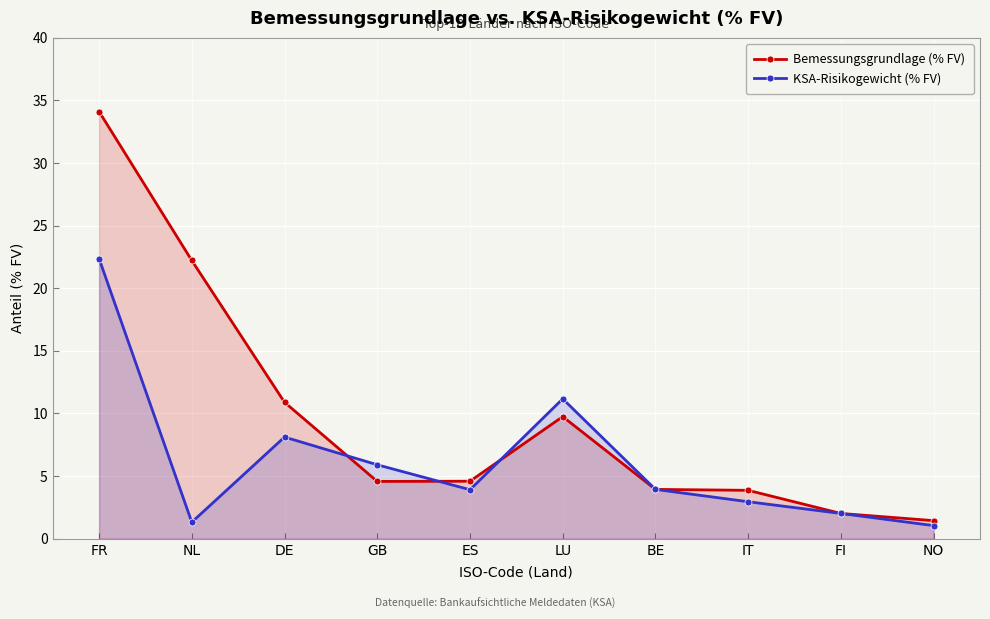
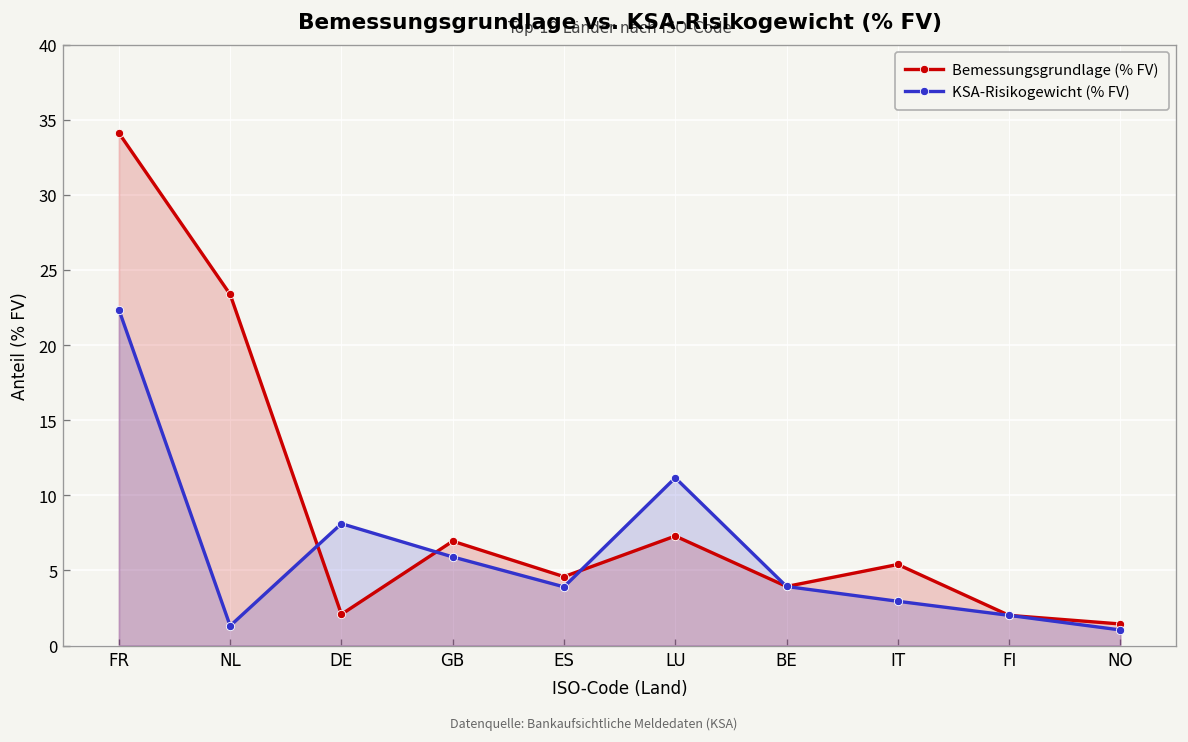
Bemessungsgrundlage (% FV), NL: 22.2 -> 23.4
Bemessungsgrundlage (% FV), DE: 10.9 -> 2.1
Bemessungsgrundlage (% FV), GB: 4.6 -> 7.0
Bemessungsgrundlage (% FV), LU: 9.7 -> 7.3
Bemessungsgrundlage (% FV), IT: 3.9 -> 5.4
